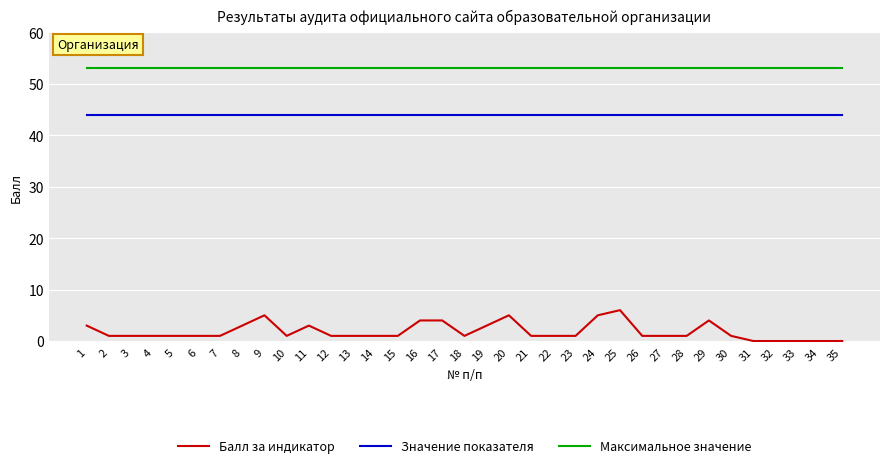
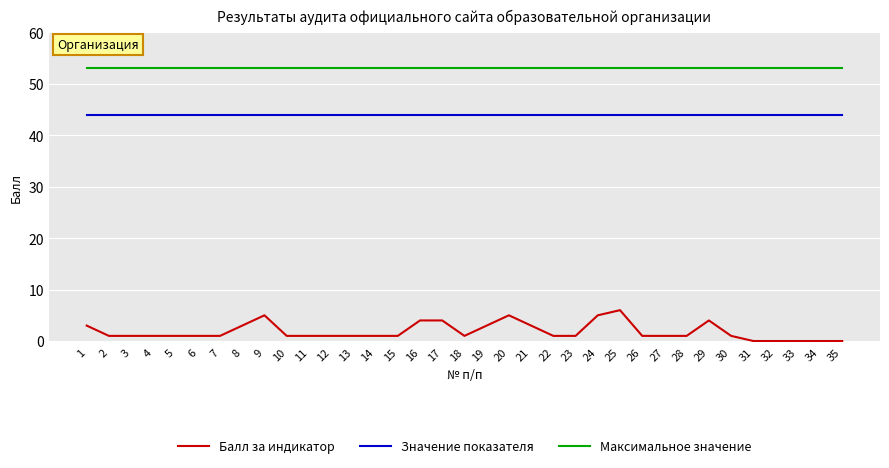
Балл за индикатор, 11: 3 -> 1
Балл за индикатор, 21: 1 -> 3
